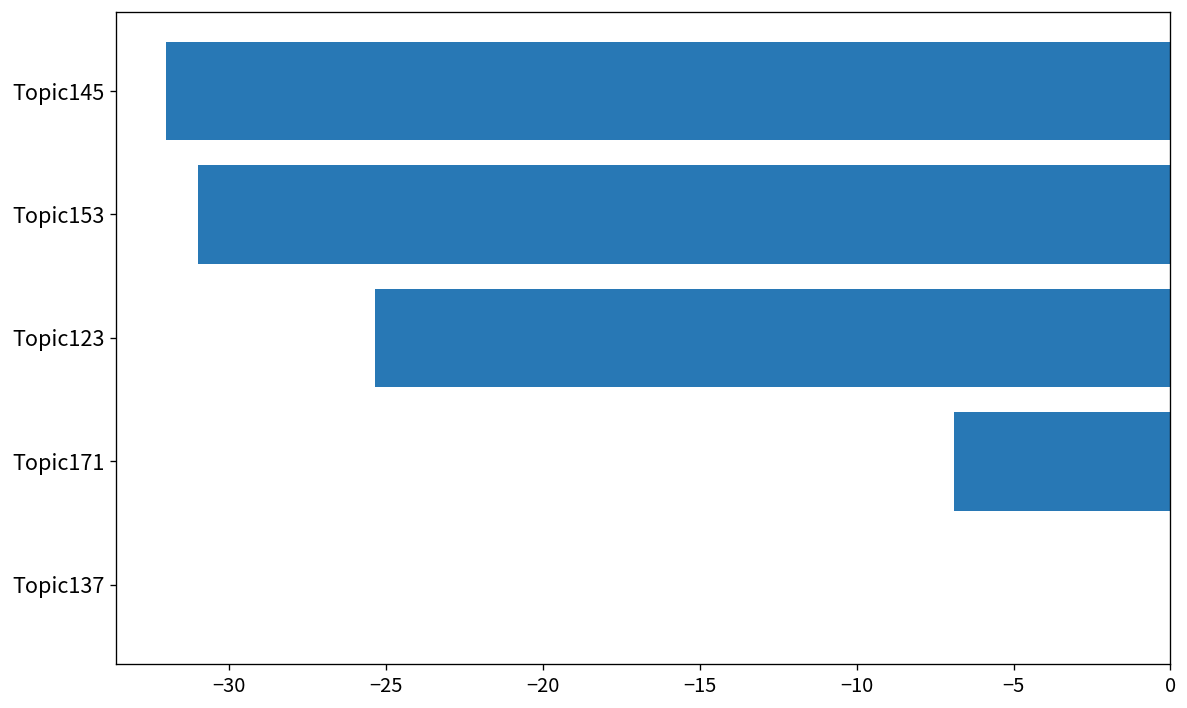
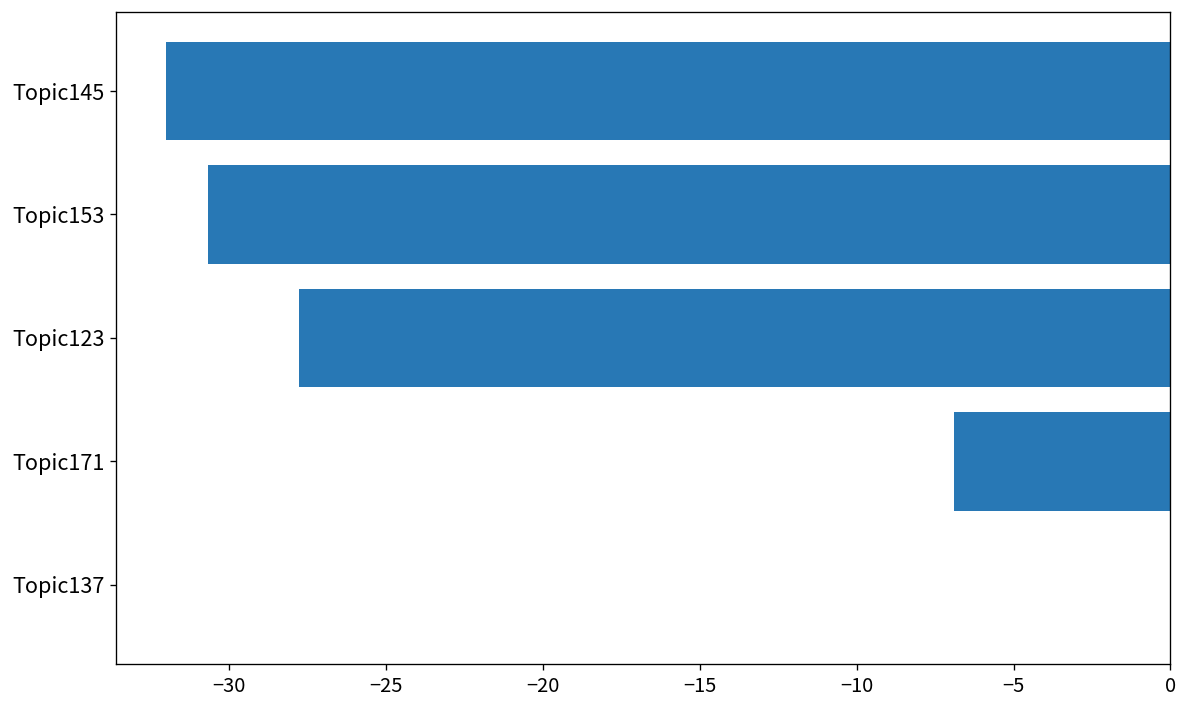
Topic153: -31.0 -> -30.7
Topic123: -25.3 -> -27.8
